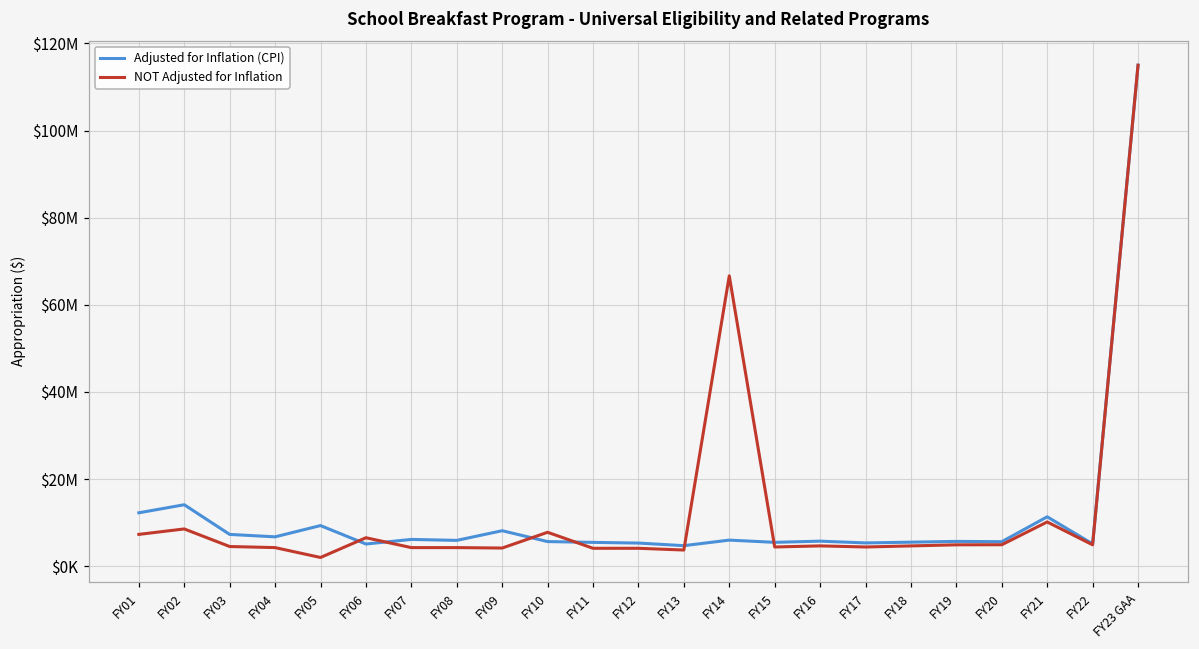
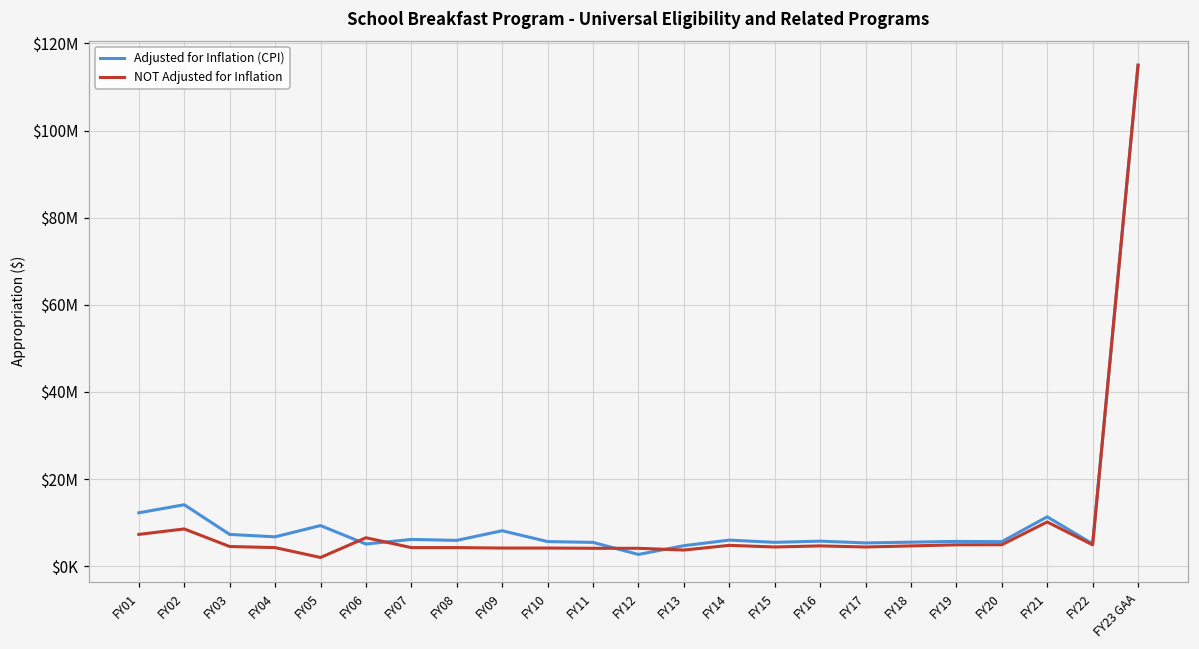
NOT Adjusted for Inflation, FY10: $8000000 -> $4000000
Adjusted for Inflation (CPI), FY12: $5000000 -> $3000000
NOT Adjusted for Inflation, FY14: $67000000 -> $5000000
